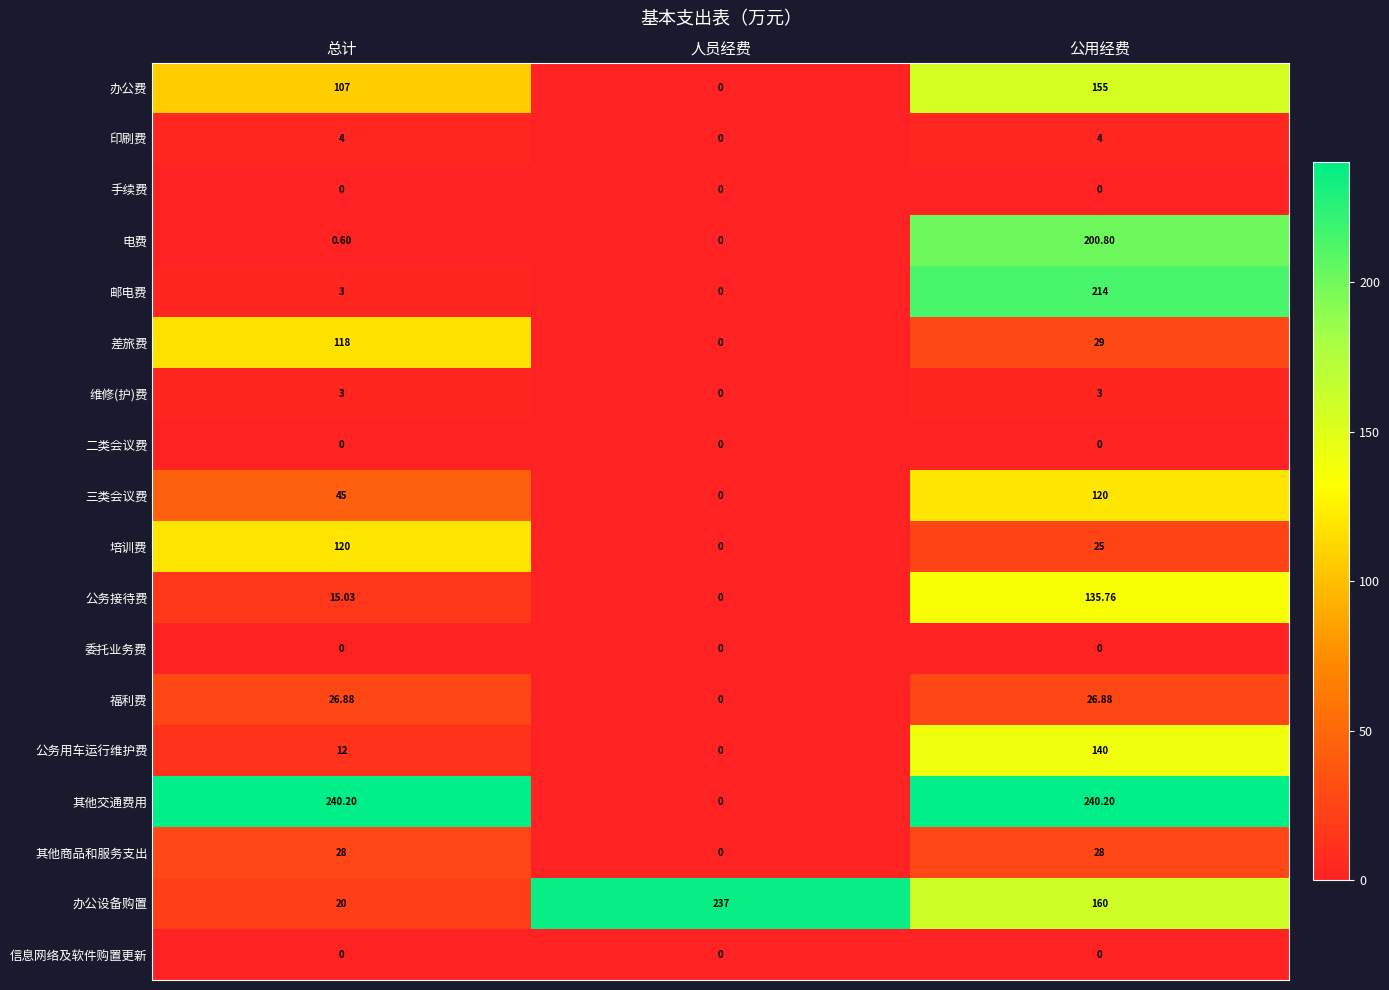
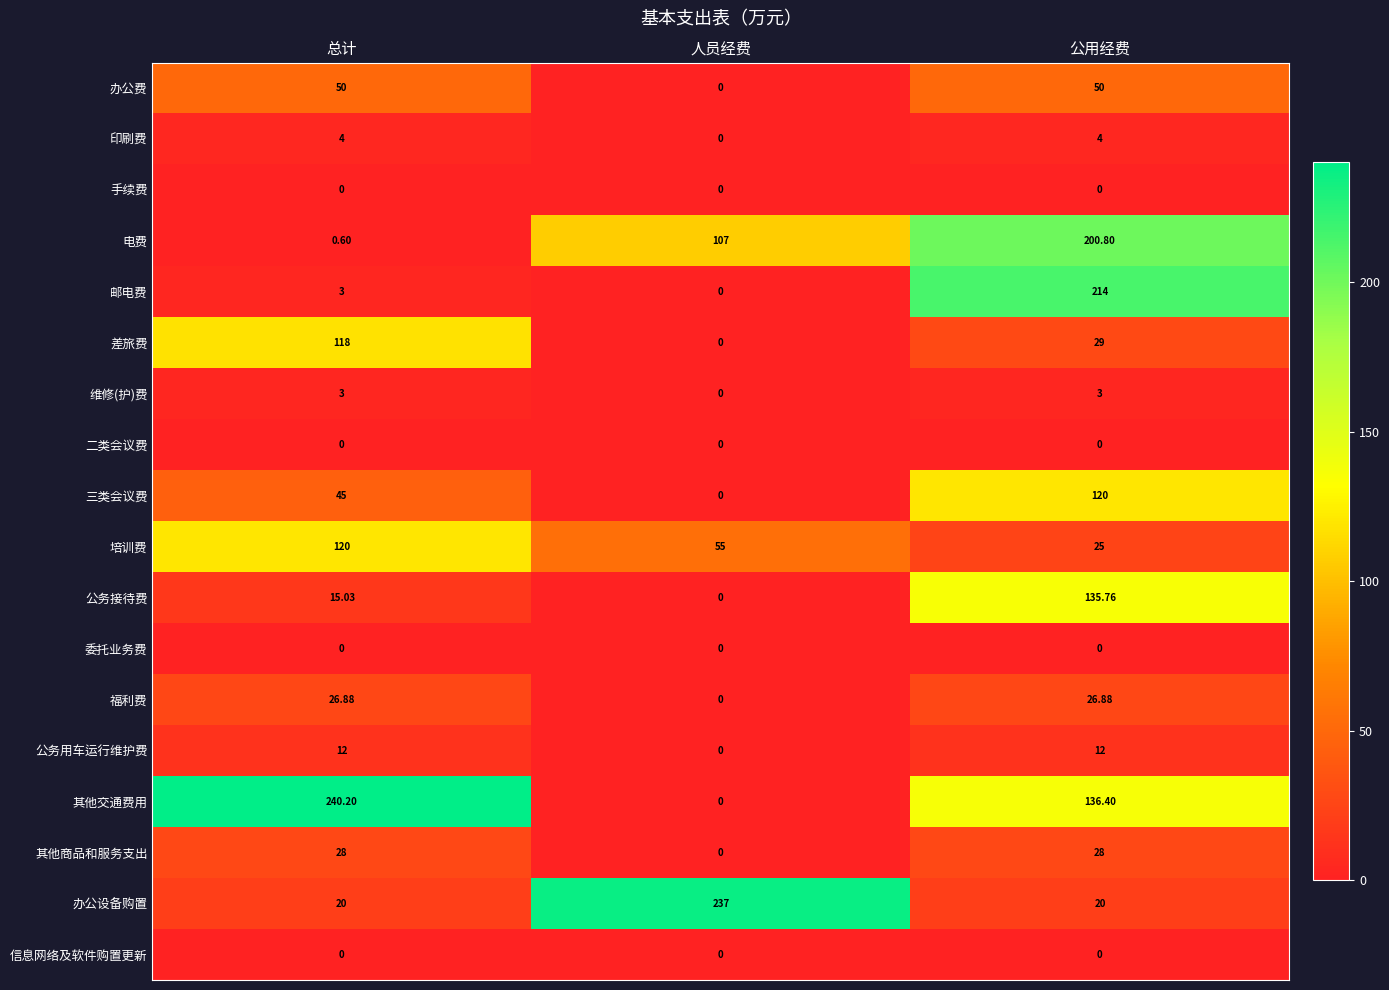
办公费, 总计: 107 -> 50
办公费, 公用经费: 155 -> 50
电费, 人员经费: 0 -> 107
培训费, 人员经费: 0 -> 55
公务用车运行维护费, 公用经费: 140 -> 12
其他交通费用, 公用经费: 240.20 -> 136.40
办公设备购置, 公用经费: 160 -> 20
